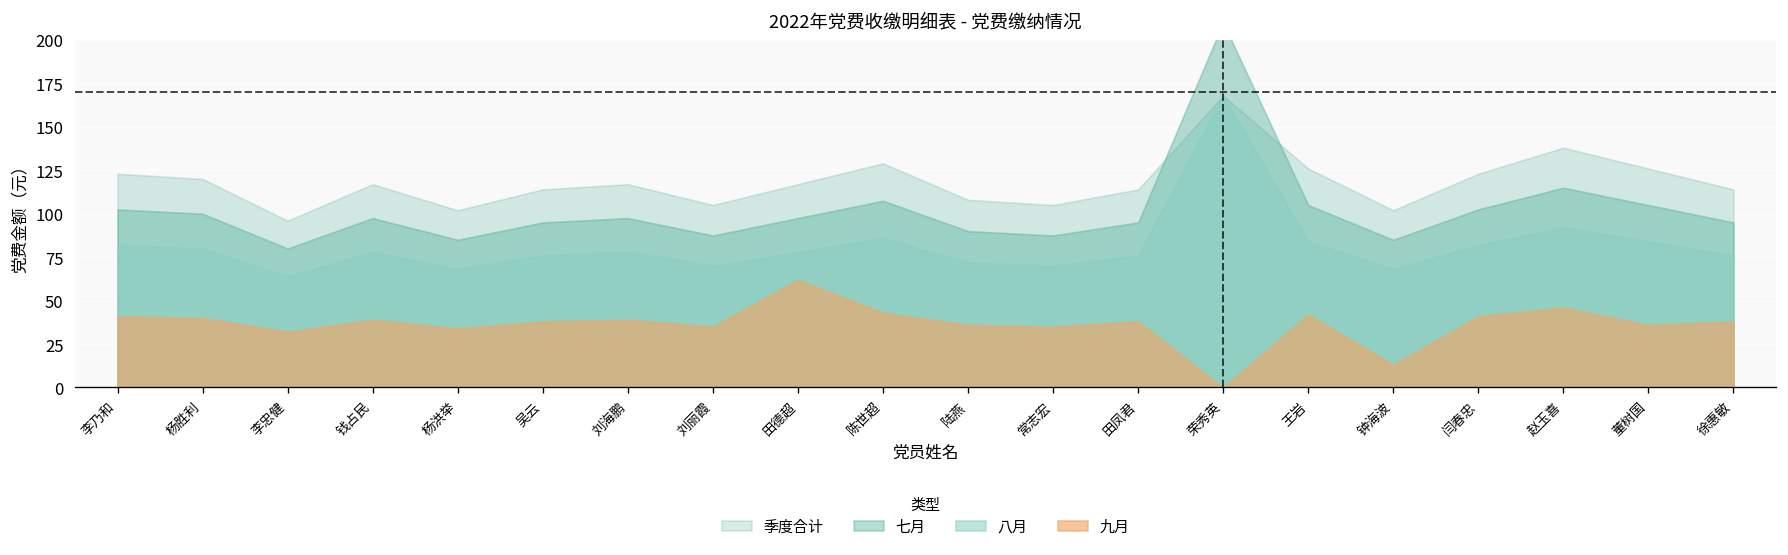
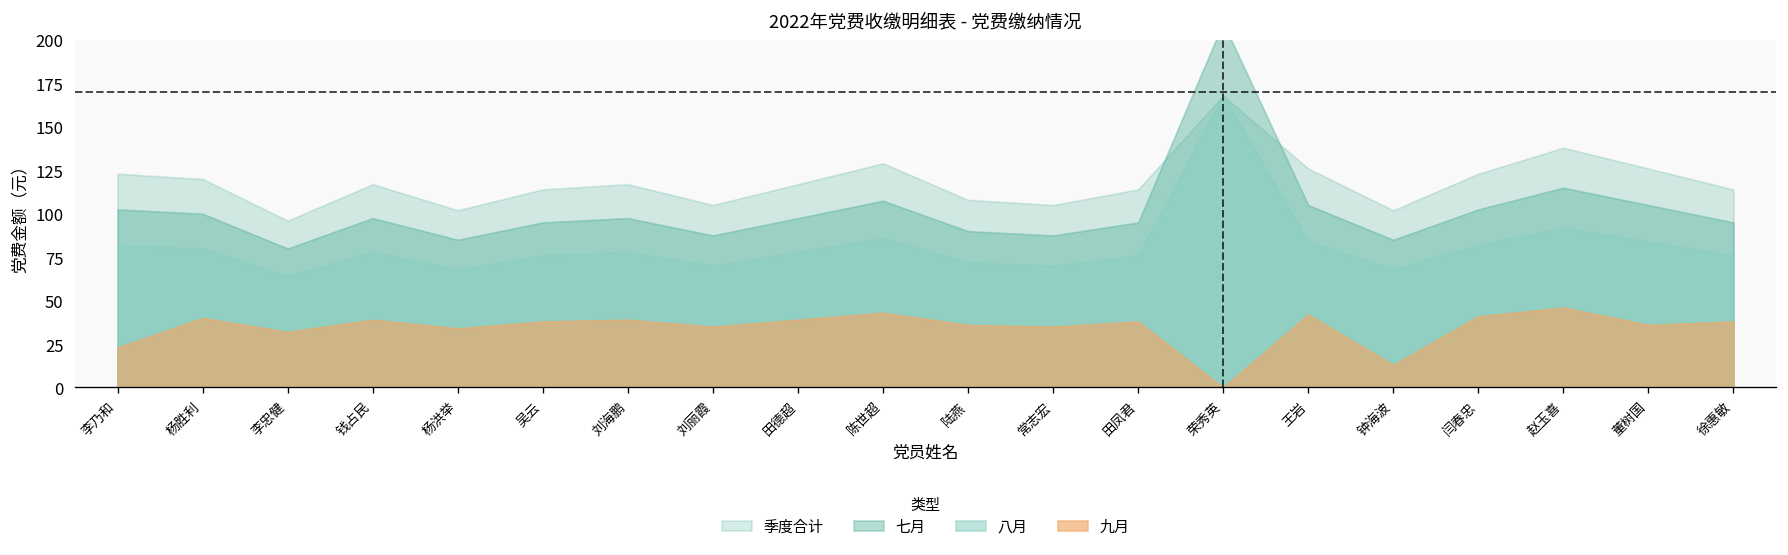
九月, 李乃和: 41 -> 23
九月, 田德超: 62 -> 39
